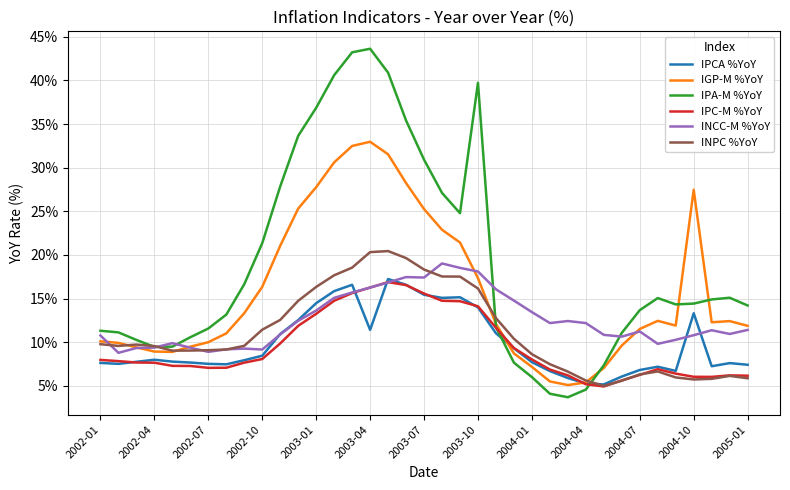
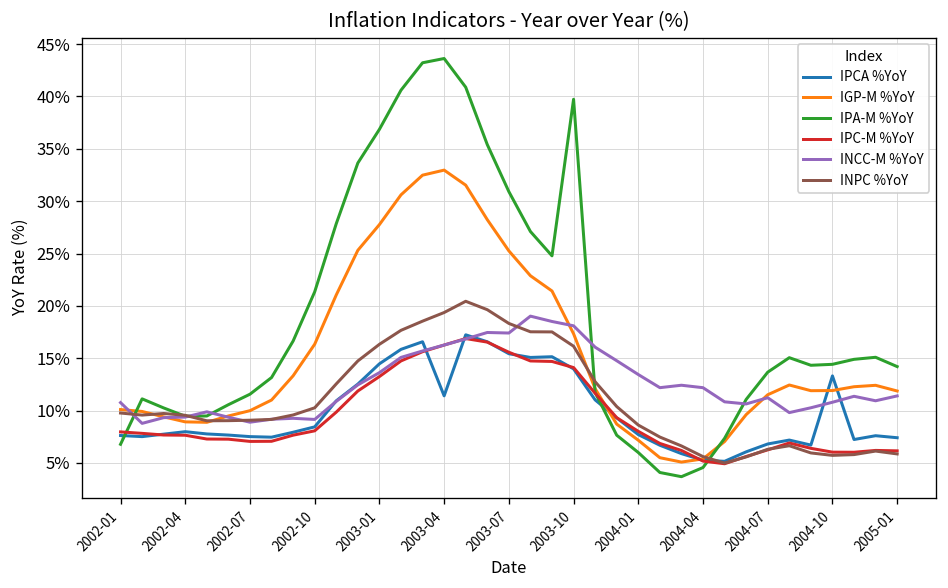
IPA-M %YoY, 2002-01: 11% -> 7%
INPC %YoY, 2002-10: 11% -> 10%
INPC %YoY, 2003-04: 20% -> 19%
IGP-M %YoY, 2004-10: 27% -> 12%
